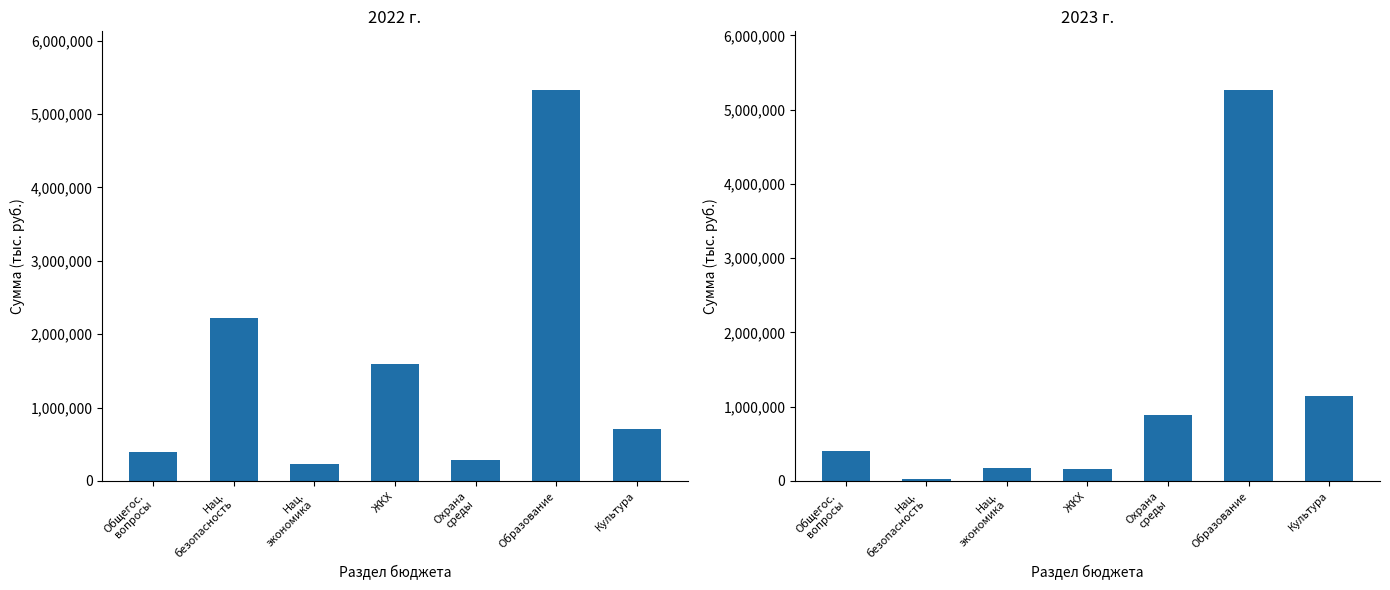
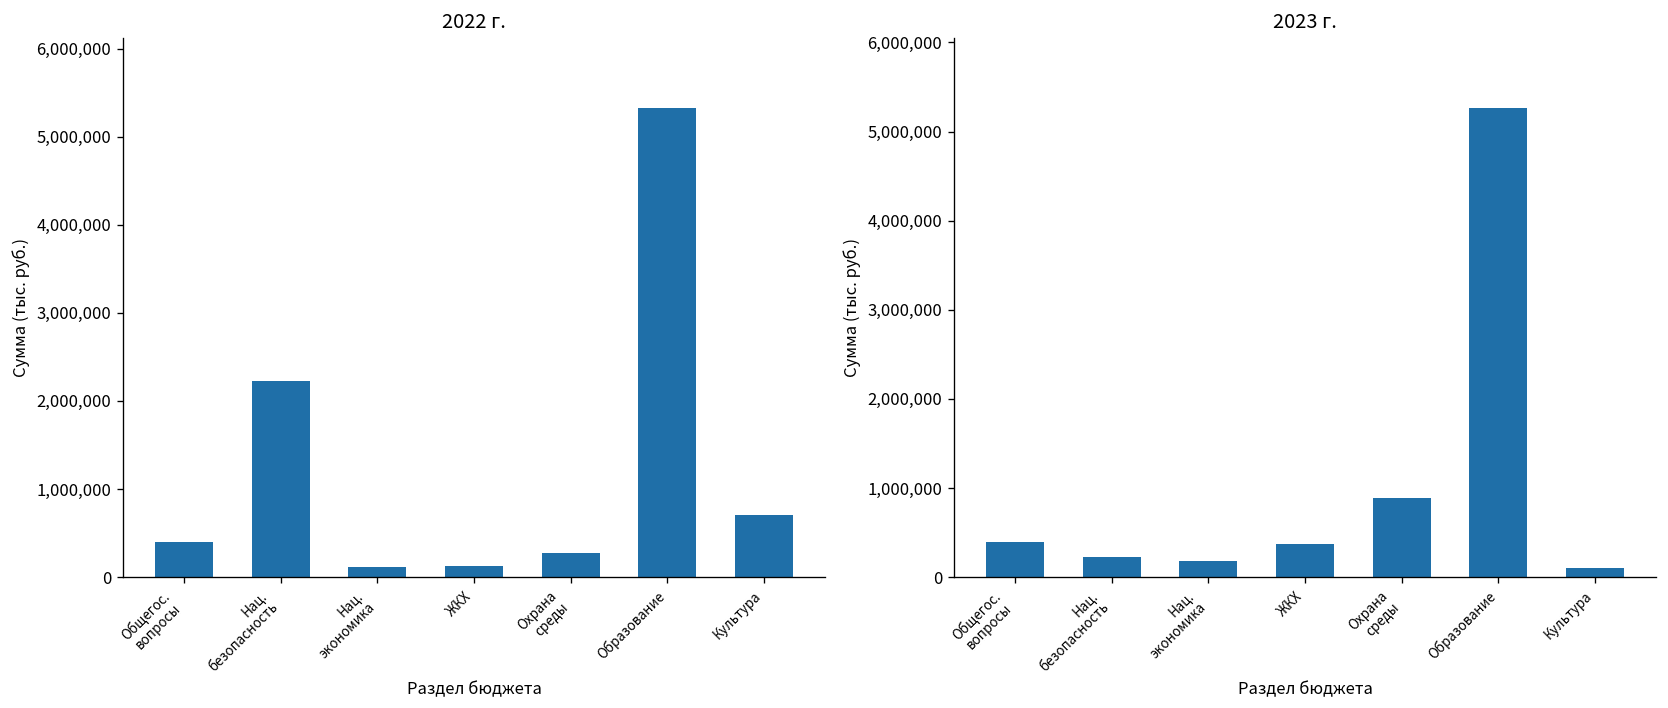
2022 г., Нац. экономика: 200,000 -> 100,000
2022 г., ЖКХ: 1,600,000 -> 100,000
2023 г., Нац. безопасность: 0 -> 200,000
2023 г., ЖКХ: 200,000 -> 400,000
2023 г., Культура: 1,100,000 -> 100,000
